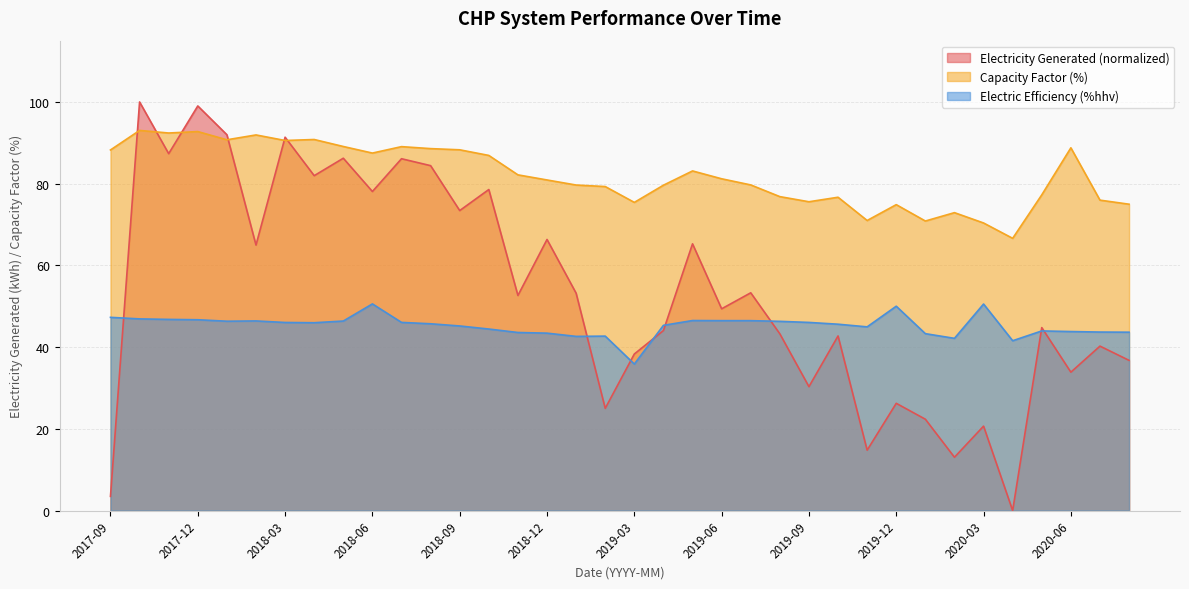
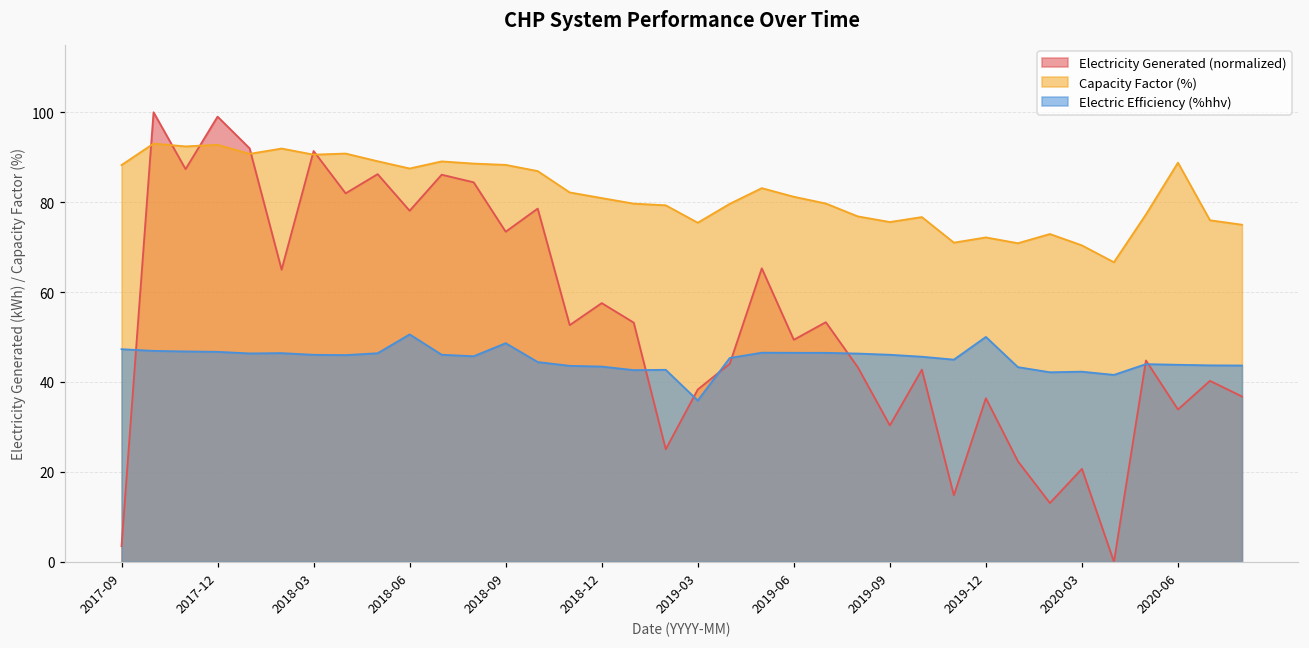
Electric Efficiency (%hhv), 2018-09: 45 -> 49
Electricity Generated (normalized), 2018-12: 66 -> 58
Electricity Generated (normalized), 2019-12: 26 -> 36
Capacity Factor (%), 2019-12: 75 -> 72
Electric Efficiency (%hhv), 2020-03: 51 -> 42
